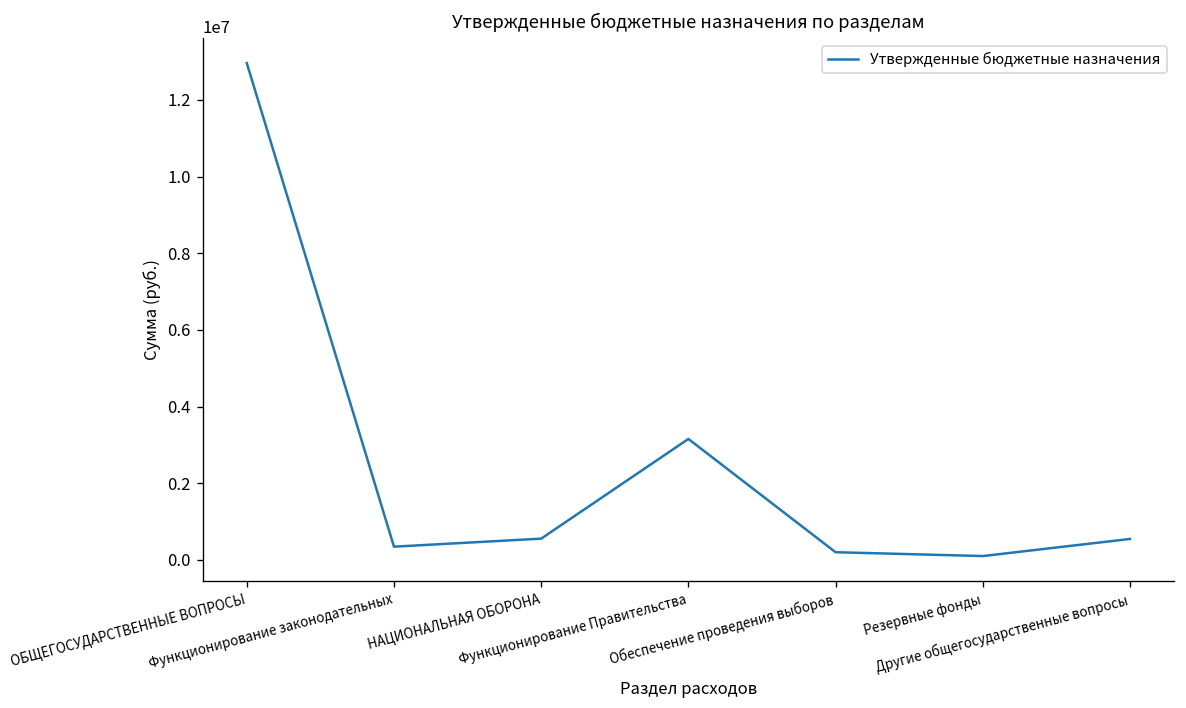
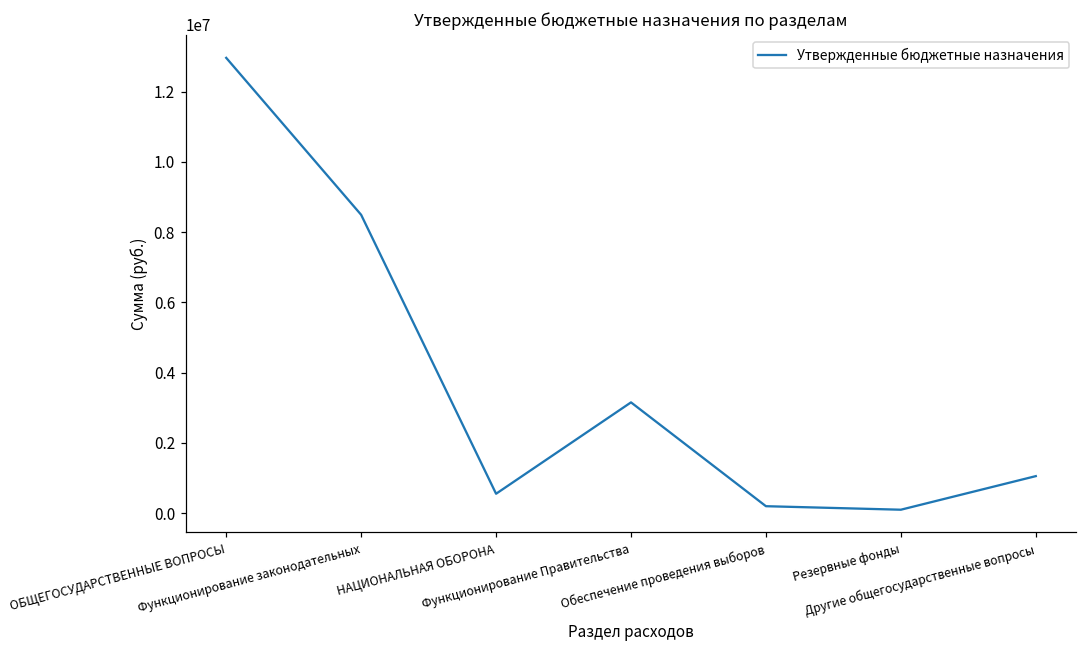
Функционирование законодательных: 300000 -> 8500000
Другие общегосударственные вопросы: 500000 -> 1100000
